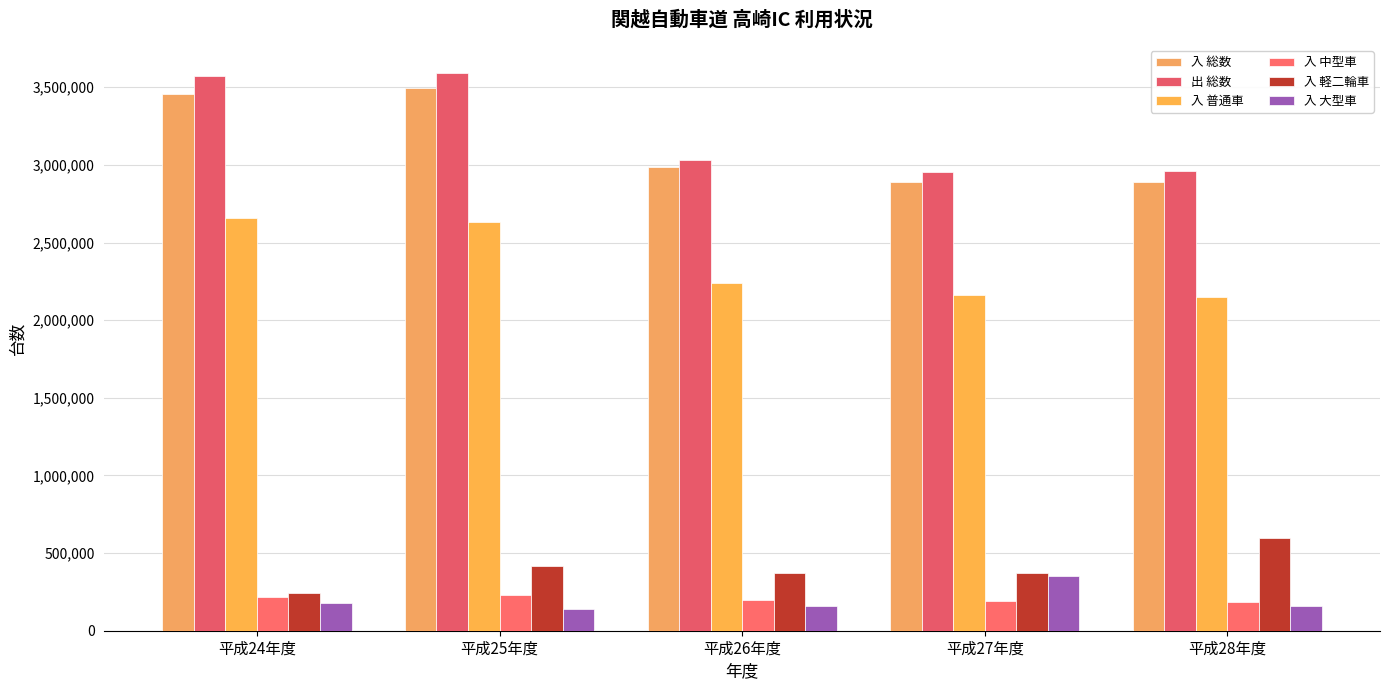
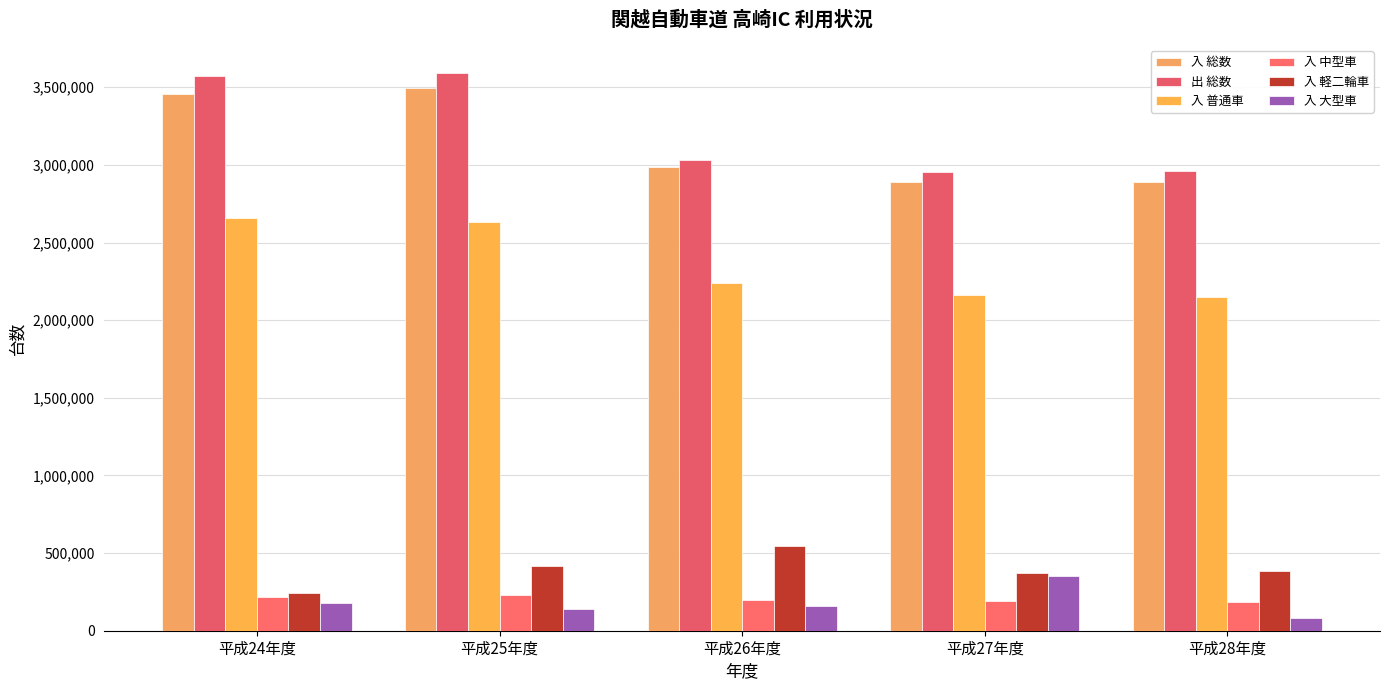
入 軽二輪車, 平成26年度: 370,000 -> 550,000
入 軽二輪車, 平成28年度: 600,000 -> 380,000
入 大型車, 平成28年度: 160,000 -> 80,000
